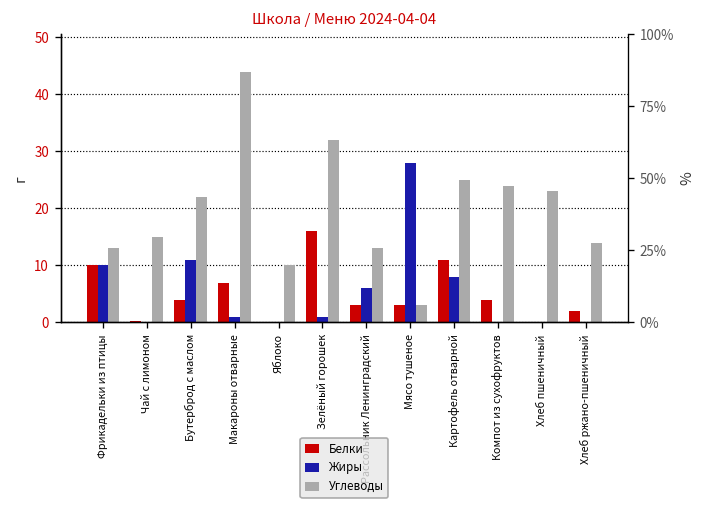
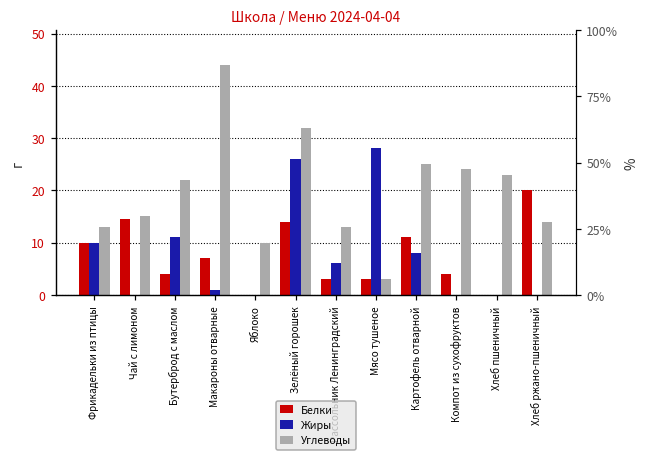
Белки, Чай с лимоном: 0 -> 14
Белки, Зелёный горошек: 16 -> 14
Жиры, Зелёный горошек: 1 -> 26
Белки, Хлеб ржано-пшеничный: 2 -> 20
